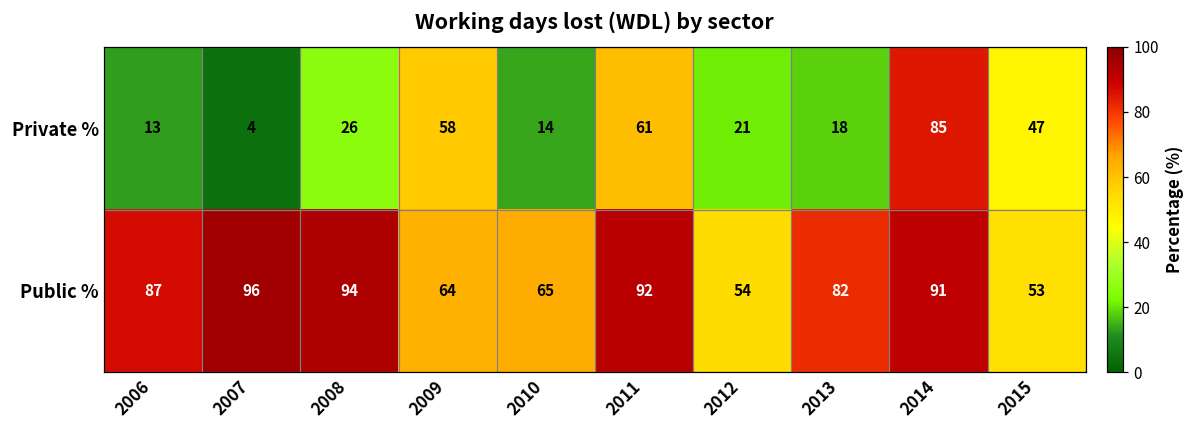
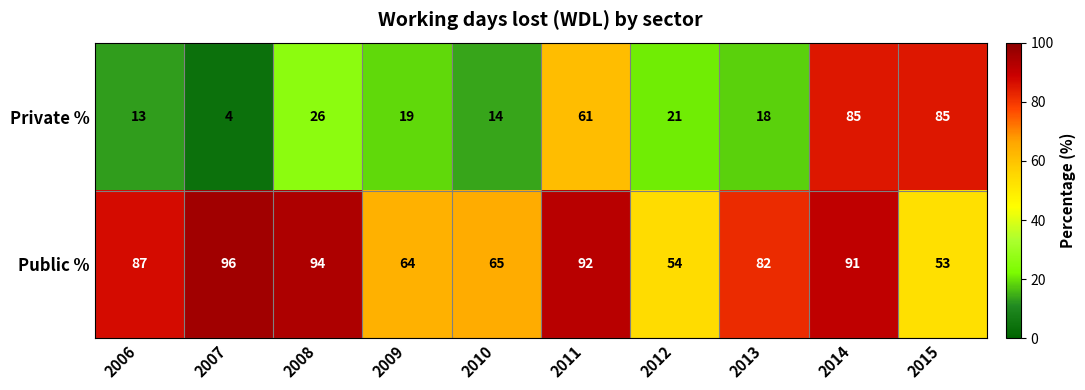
Private %, 2009: 58 -> 19
Private %, 2015: 47 -> 85
